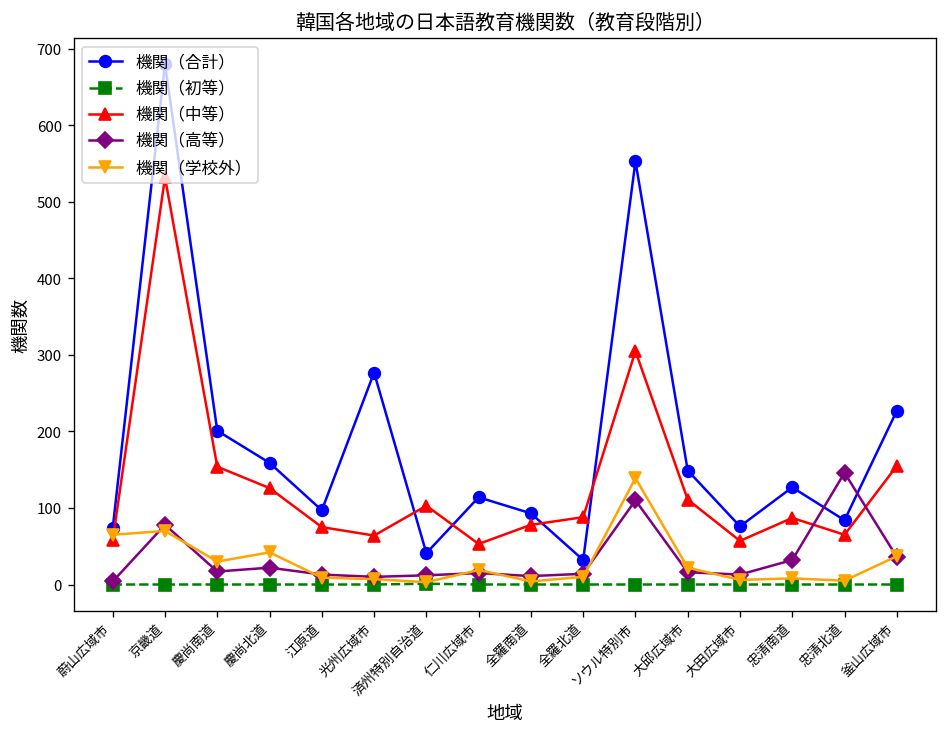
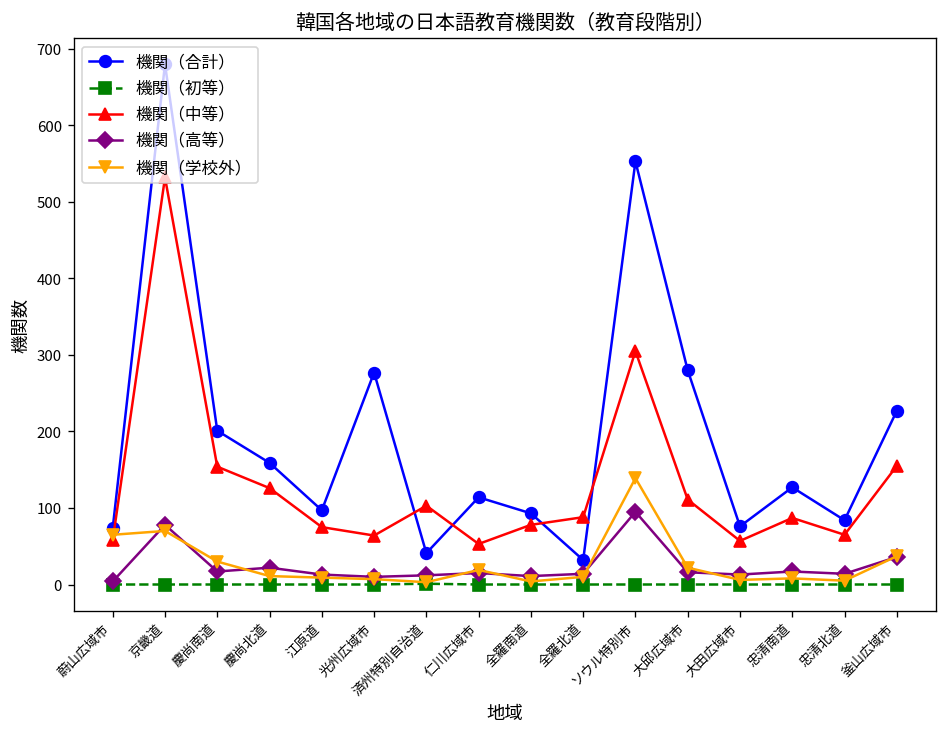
機関（学校外）, 慶尚北道: 40 -> 10
機関（高等）, ソウル特別市: 110 -> 100
機関（合計）, 大邱広域市: 150 -> 280
機関（高等）, 忠清南道: 30 -> 20
機関（高等）, 忠清北道: 150 -> 10
